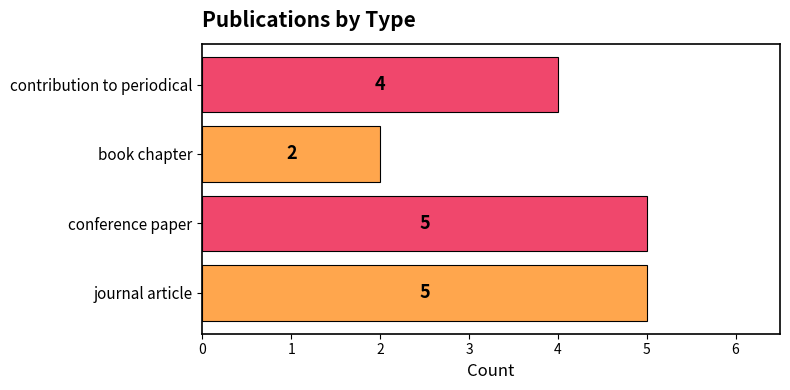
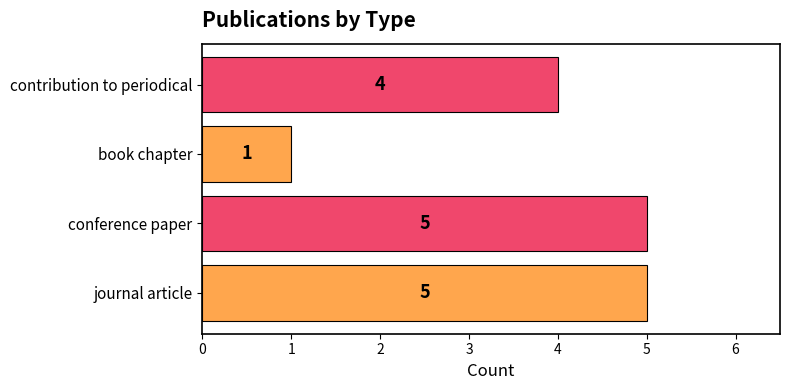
book chapter: 2 -> 1
